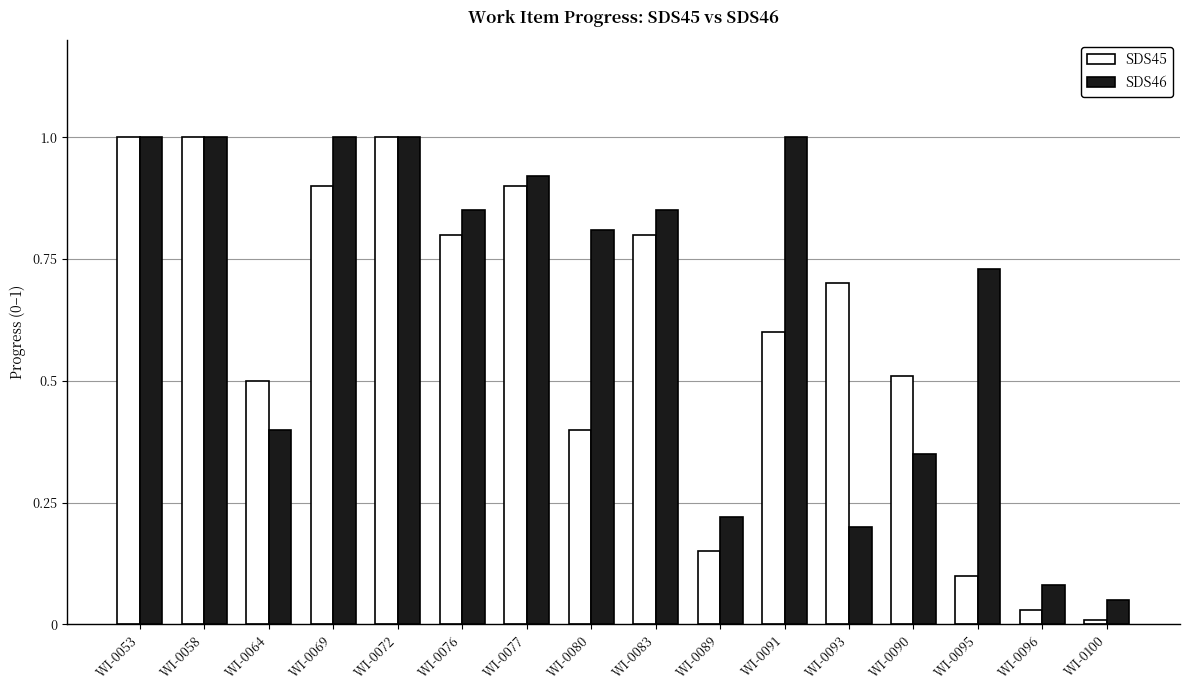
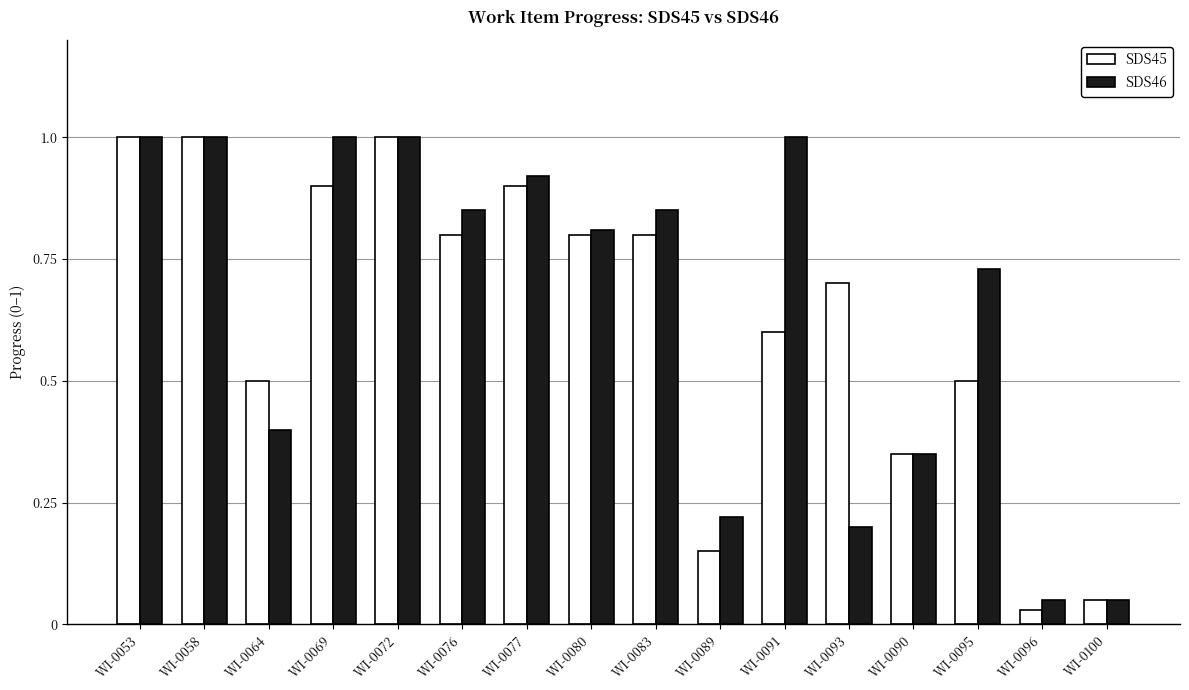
SDS45, WI-0080: 0.4 -> 0.8
SDS45, WI-0090: 0.51 -> 0.35
SDS45, WI-0095: 0.1 -> 0.5
SDS46, WI-0096: 0.08 -> 0.05
SDS45, WI-0100: 0.01 -> 0.05
